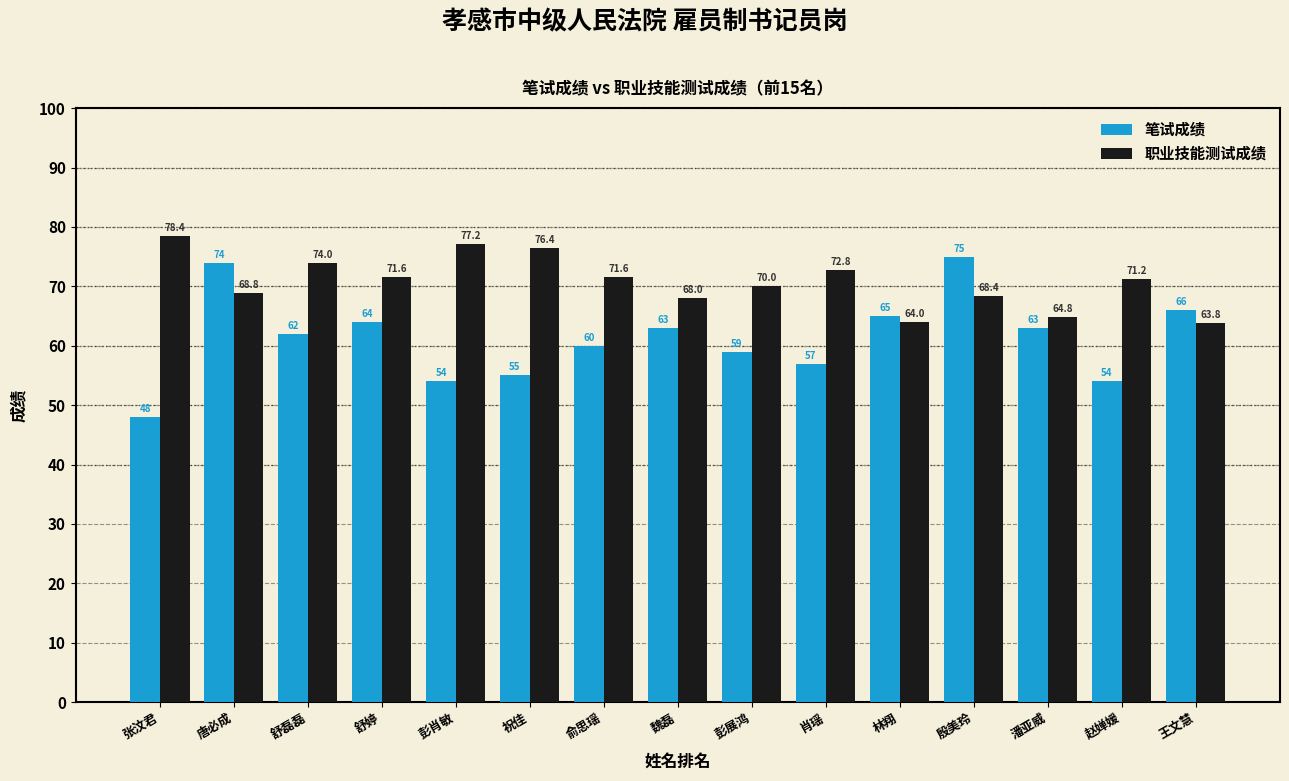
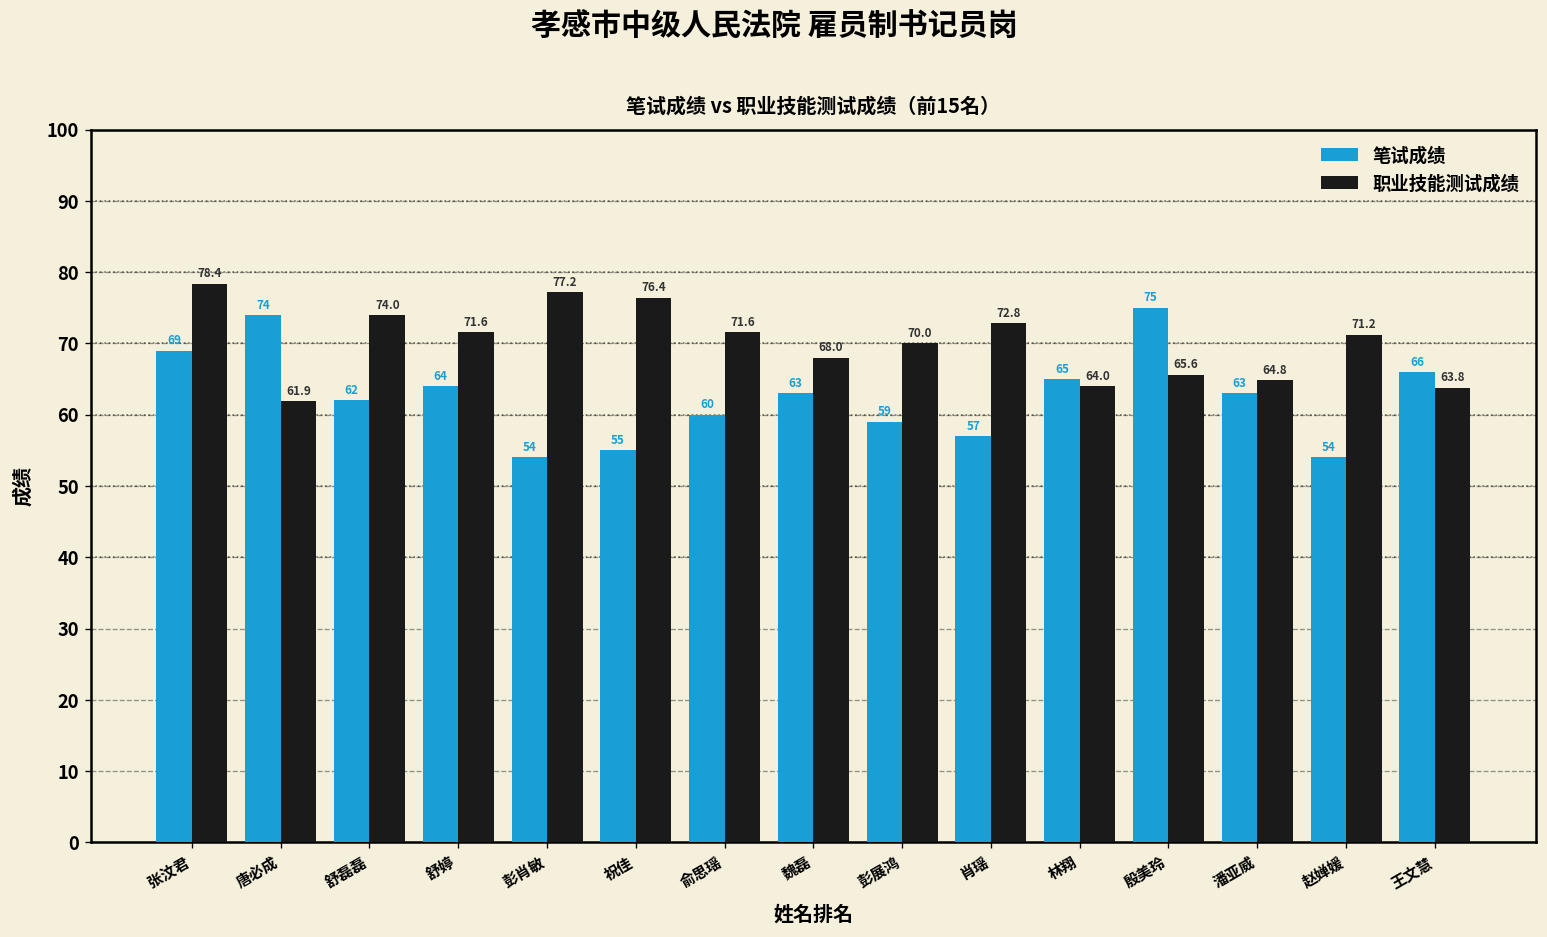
笔试成绩, 张汶君: 48 -> 69
职业技能测试成绩, 唐必成: 68.8 -> 61.9
职业技能测试成绩, 殷美玲: 68.4 -> 65.6
